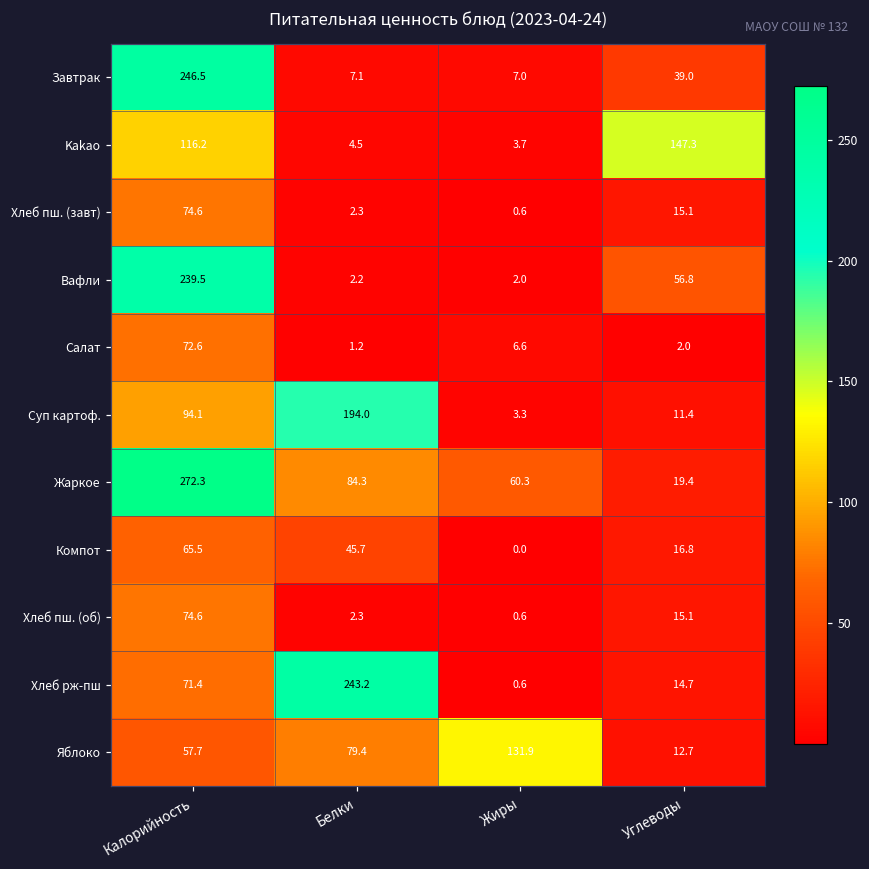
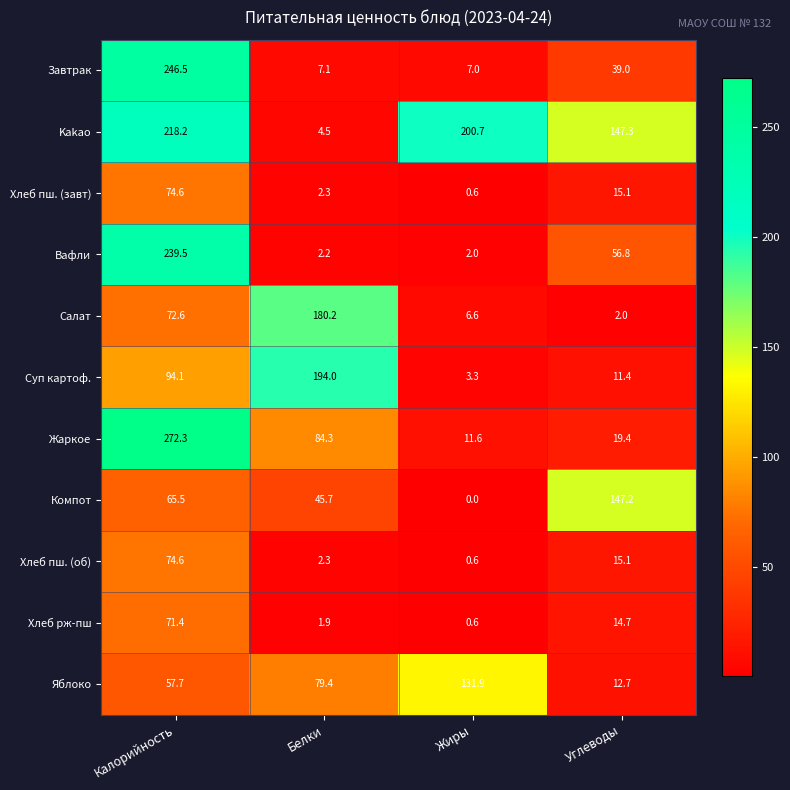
Kakao, Калорийность: 116.2 -> 218.2
Kakao, Жиры: 3.7 -> 200.7
Салат, Белки: 1.2 -> 180.2
Жаркое, Жиры: 60.3 -> 11.6
Компот, Углеводы: 16.8 -> 147.2
Хлеб рж-пш, Белки: 243.2 -> 1.9
